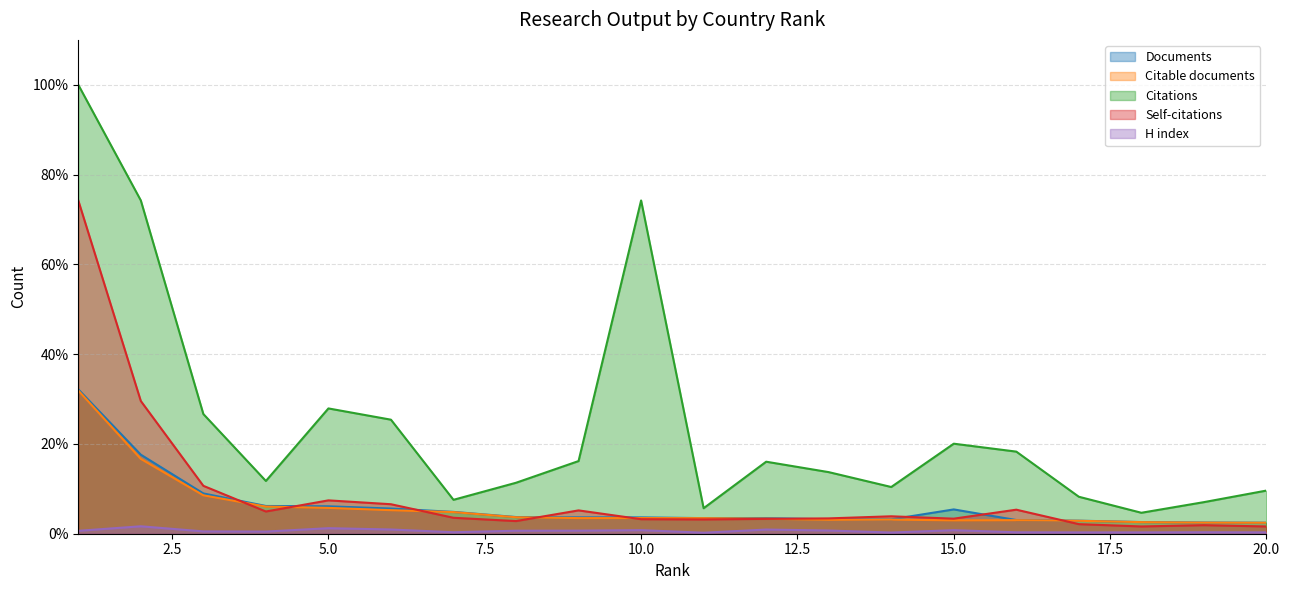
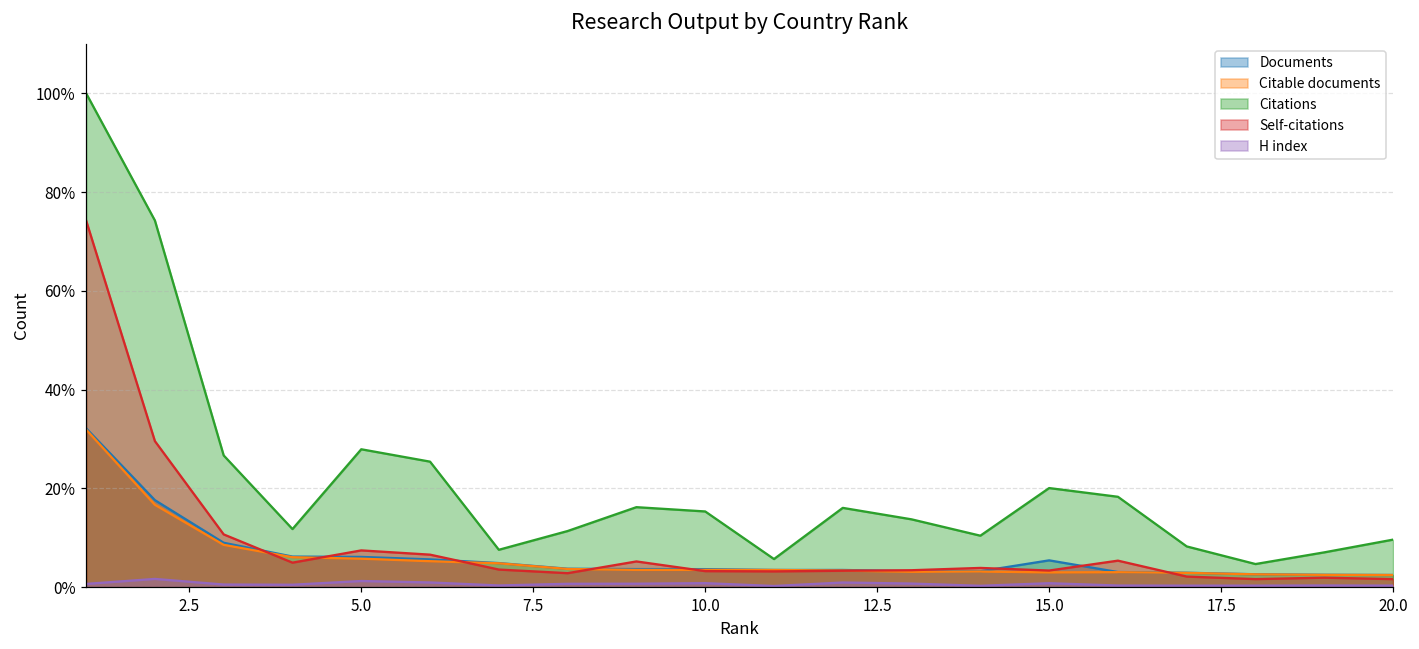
Citations, 10.0: 74% -> 15%
